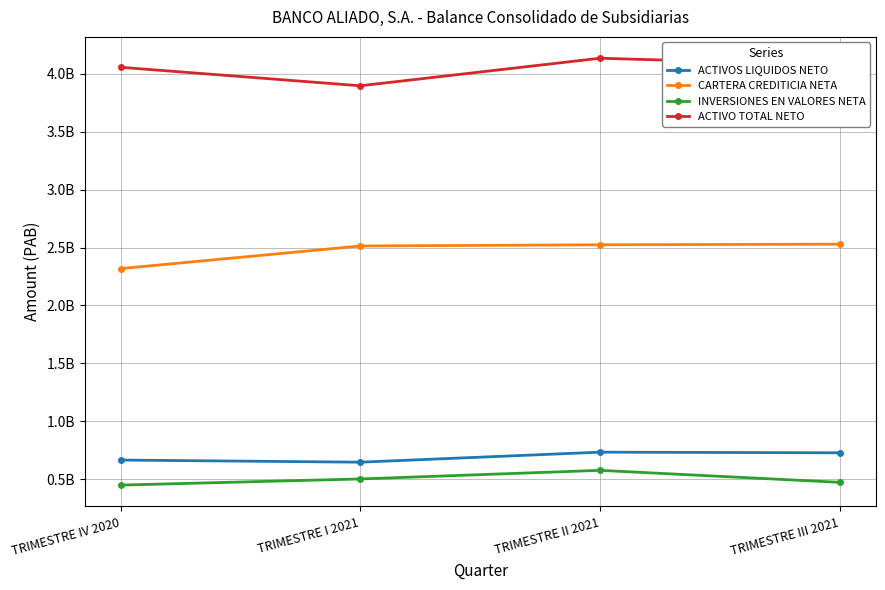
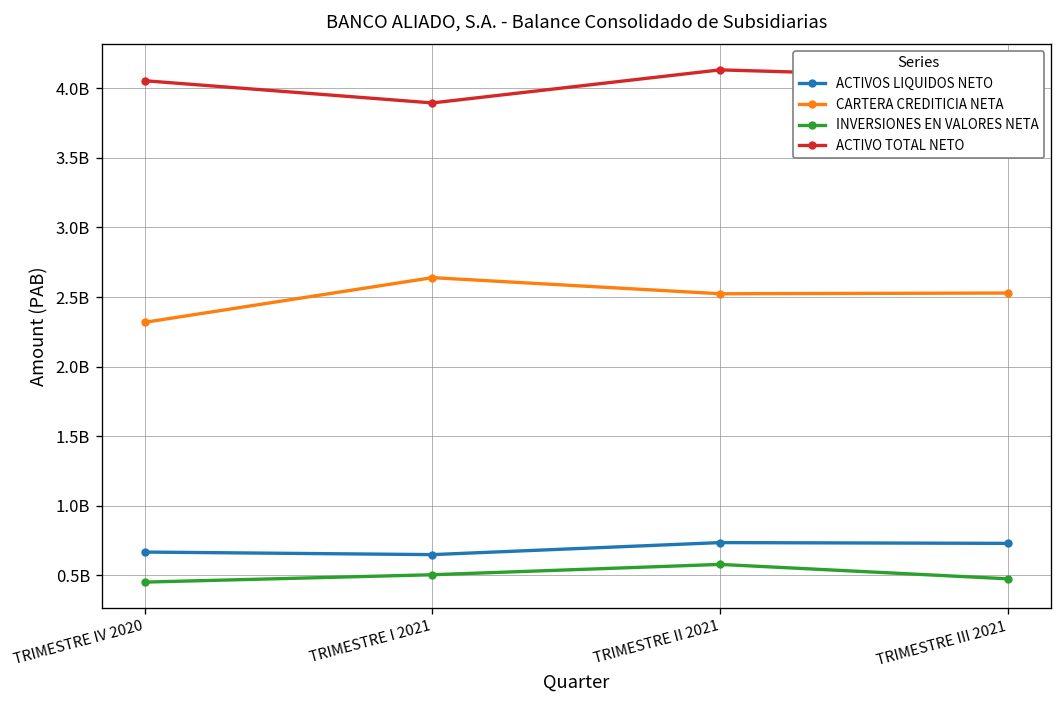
CARTERA CREDITICIA NETA, TRIMESTRE I 2021: 2510000000 -> 2640000000
